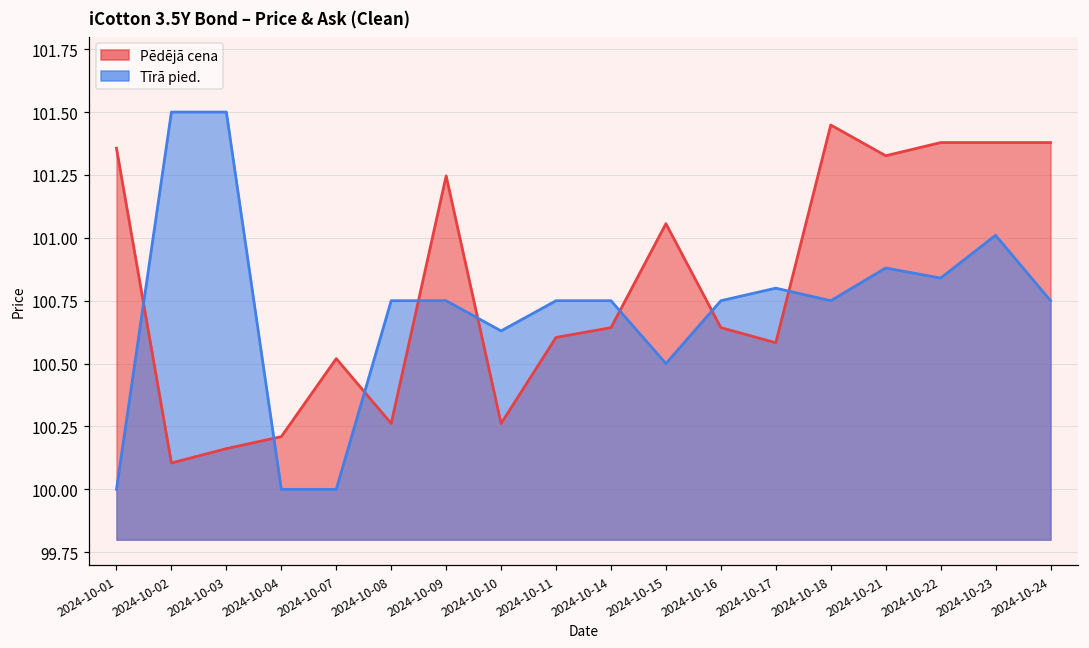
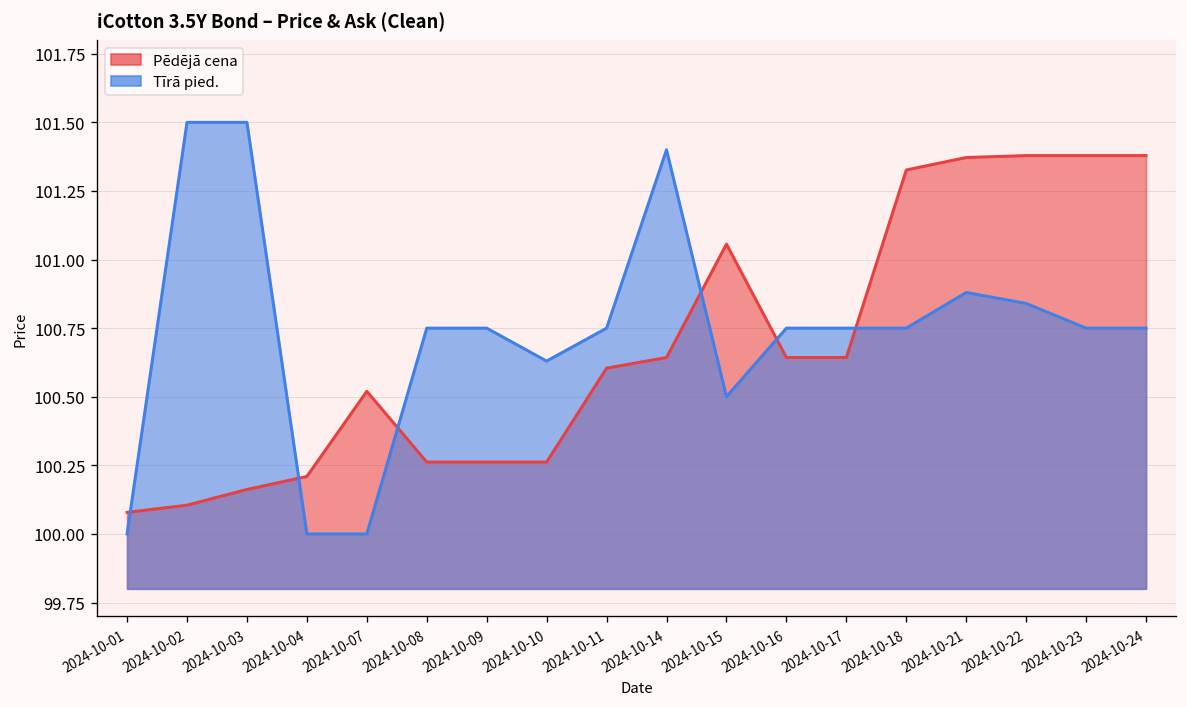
Pēdējā cena, 2024-10-01: 101.36 -> 100.08
Pēdējā cena, 2024-10-09: 101.25 -> 100.26
Tīrā pied., 2024-10-14: 100.75 -> 101.40
Pēdējā cena, 2024-10-17: 100.58 -> 100.64
Tīrā pied., 2024-10-17: 100.80 -> 100.75
Pēdējā cena, 2024-10-18: 101.45 -> 101.33
Pēdējā cena, 2024-10-21: 101.33 -> 101.37
Tīrā pied., 2024-10-23: 101.01 -> 100.75
